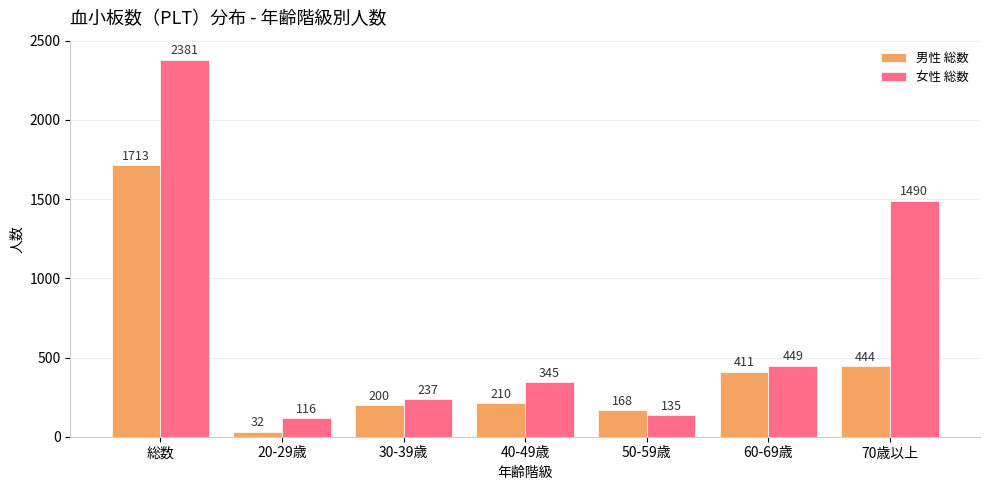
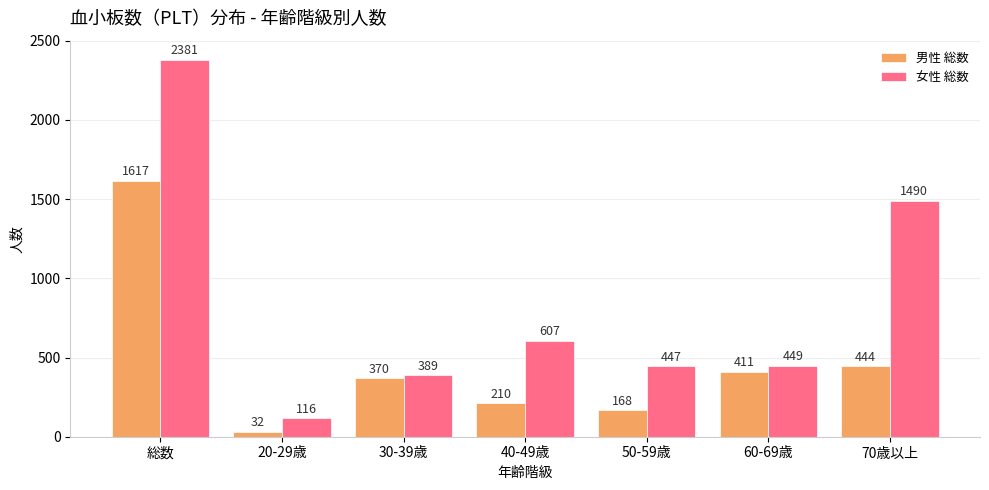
男性 総数, 総数: 1713 -> 1617
男性 総数, 30-39歳: 200 -> 370
女性 総数, 30-39歳: 237 -> 389
女性 総数, 40-49歳: 345 -> 607
女性 総数, 50-59歳: 135 -> 447
